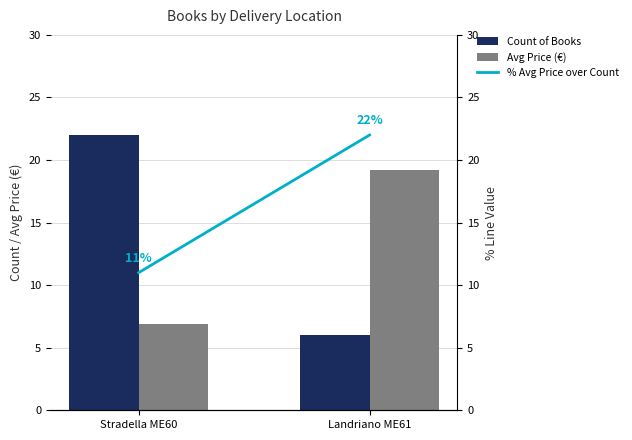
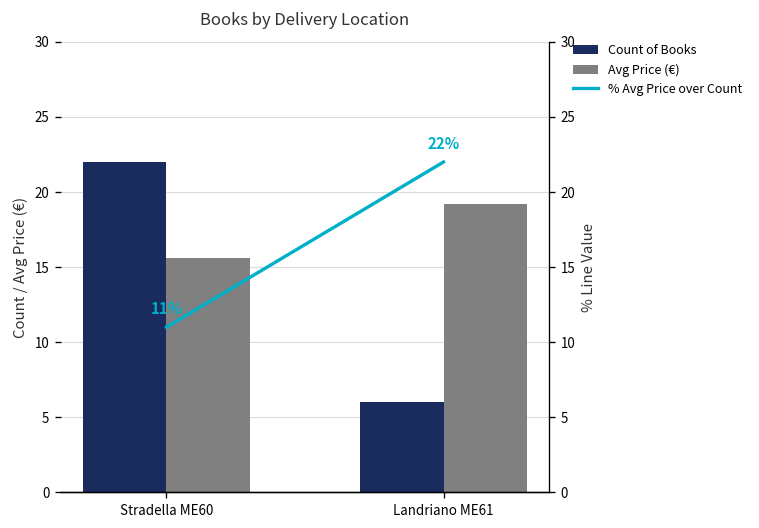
Avg Price (€), Stradella ME60: 6.9 -> 15.6
